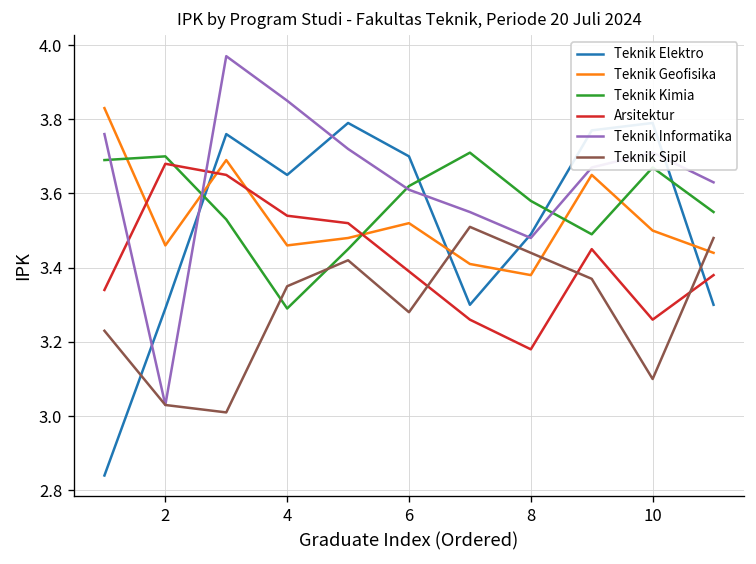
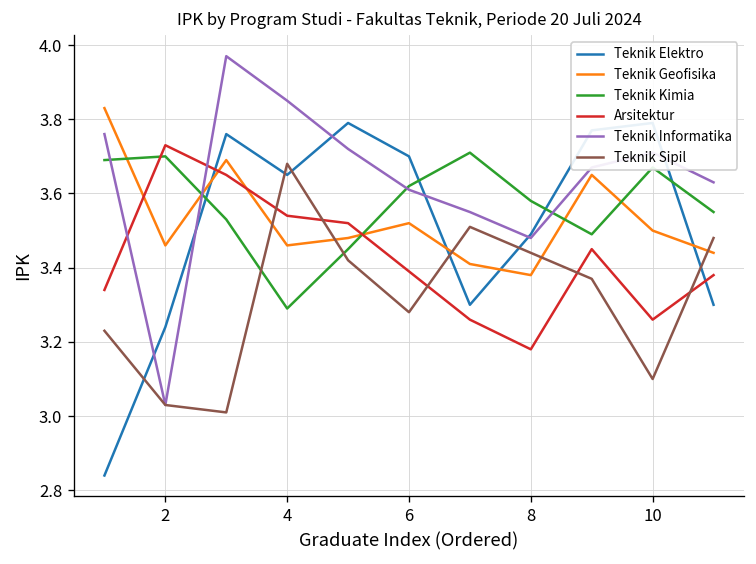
Teknik Elektro, 2: 3.29 -> 3.24
Arsitektur, 2: 3.68 -> 3.73
Teknik Sipil, 4: 3.35 -> 3.68
